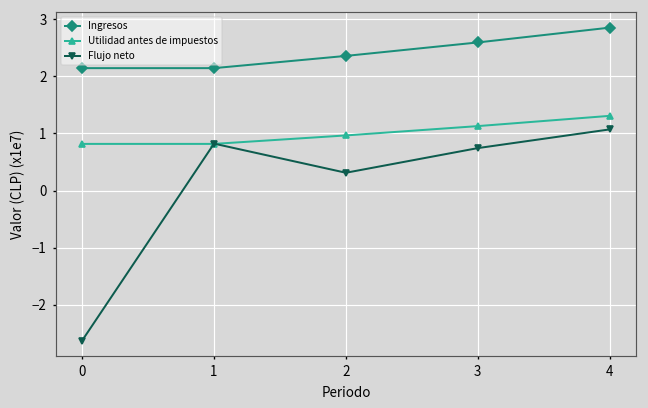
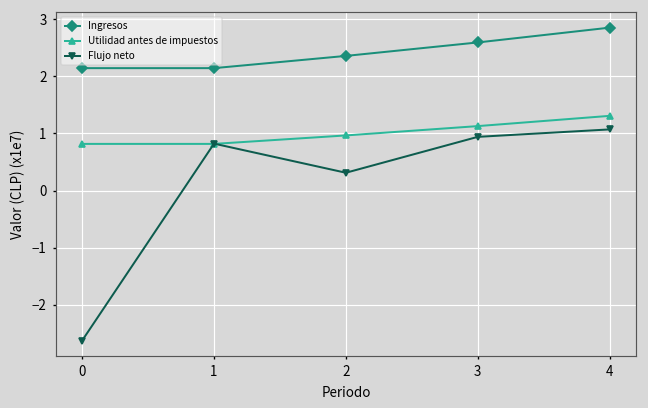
Flujo neto, 3: 0.7 -> 0.9
